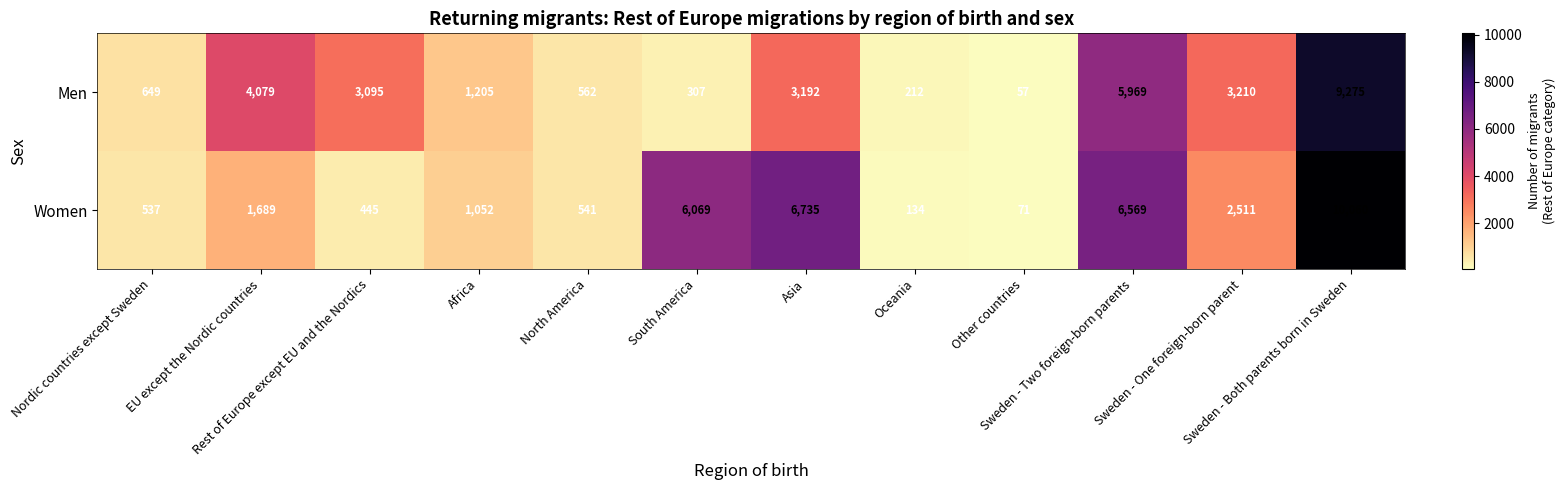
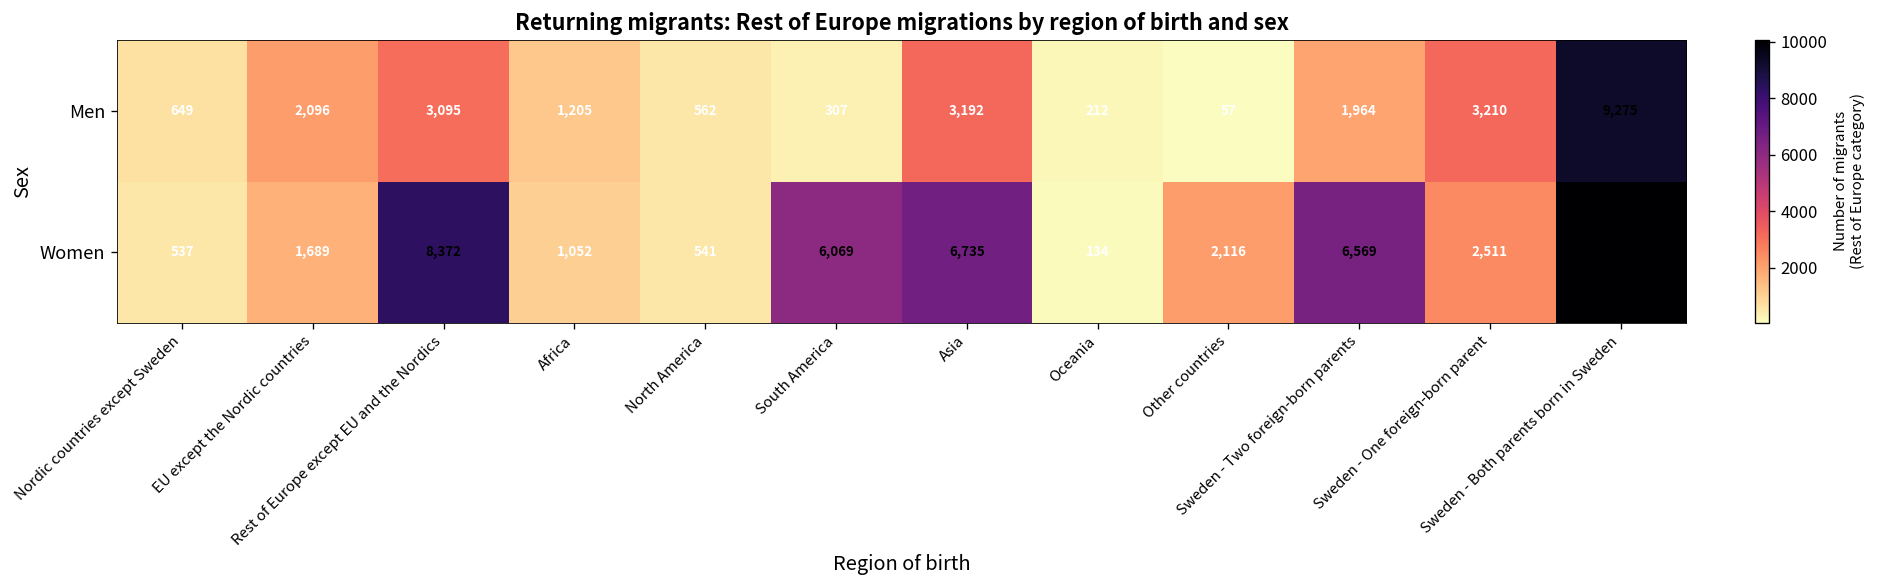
Men, EU except the Nordic countries: 4,079 -> 2,096
Men, Sweden - Two foreign-born parents: 5,969 -> 1,964
Women, Rest of Europe except EU and the Nordics: 445 -> 8,372
Women, Other countries: 71 -> 2,116
